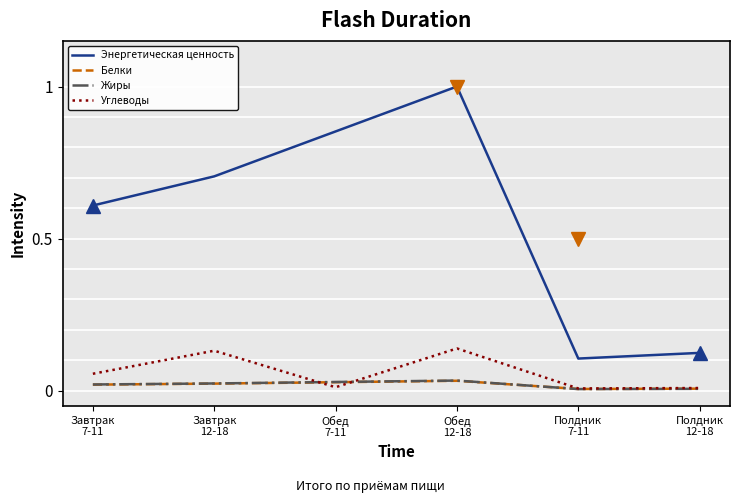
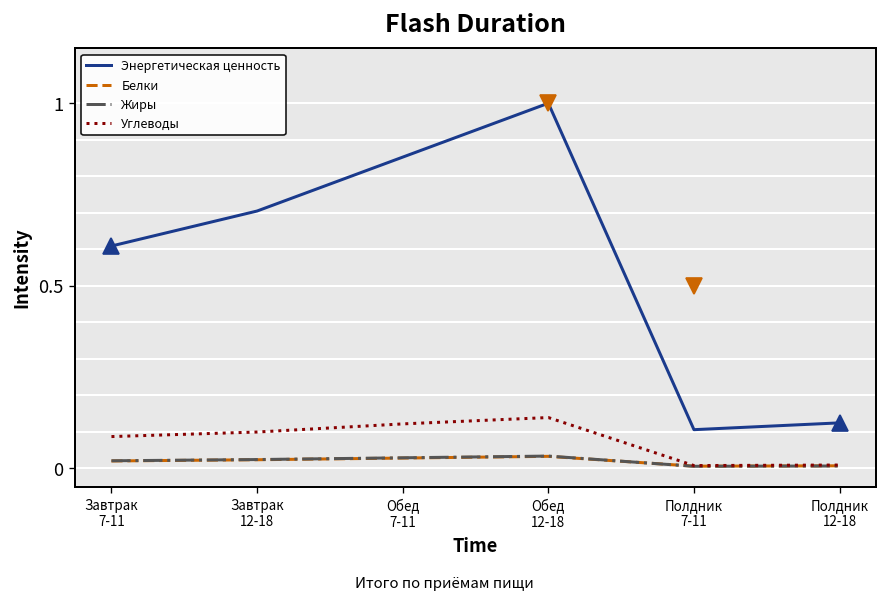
Углеводы, Завтрак 7-11: 0.06 -> 0.09
Углеводы, Завтрак 12-18: 0.13 -> 0.10
Углеводы, Обед 7-11: 0.01 -> 0.12
